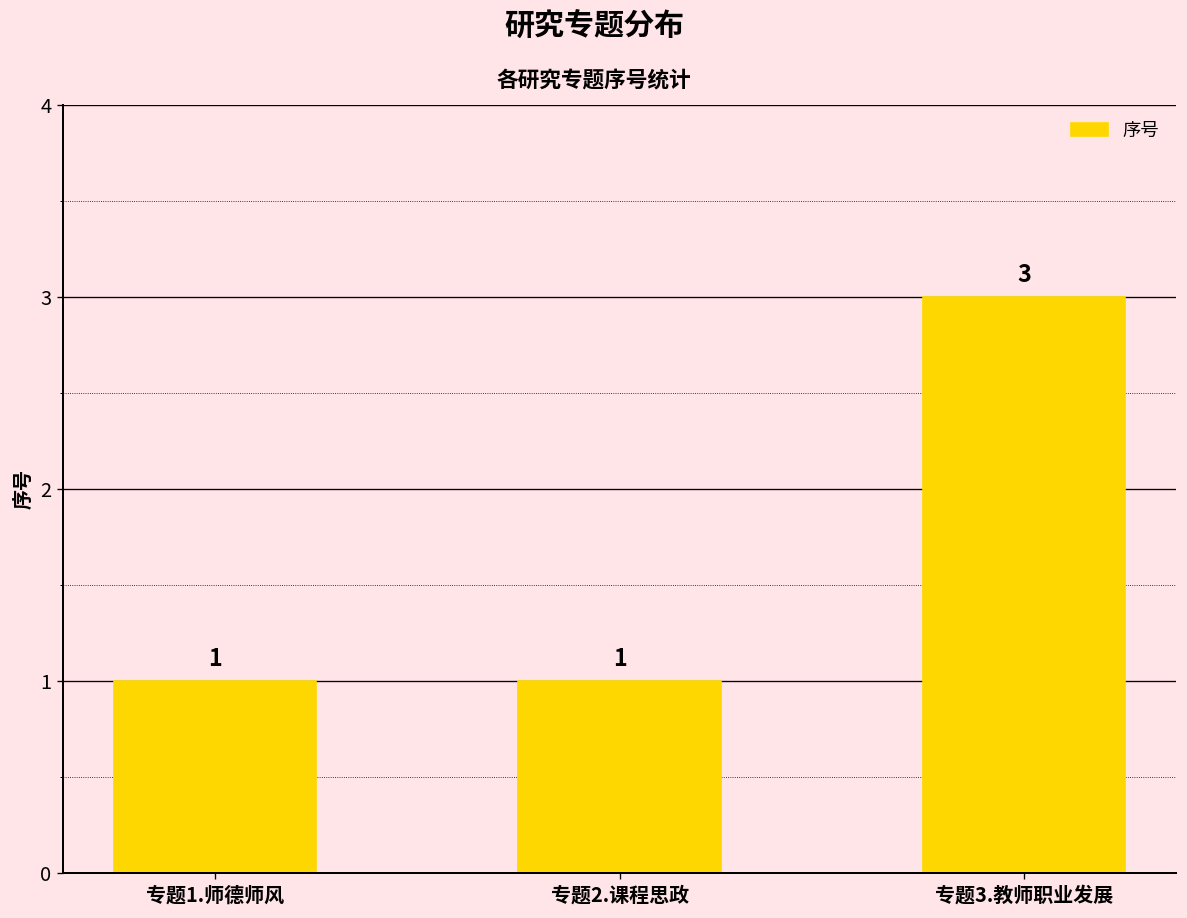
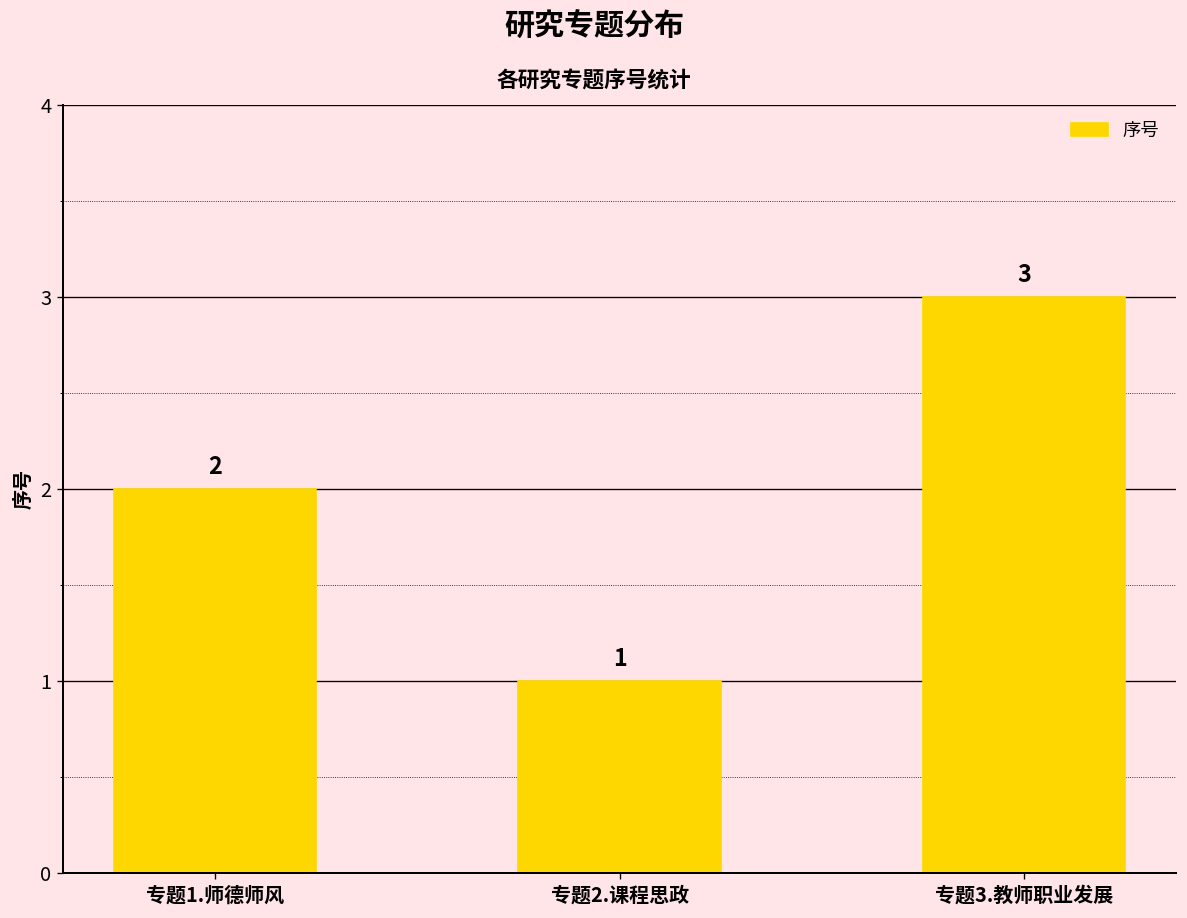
专题1.师德师风: 1 -> 2
